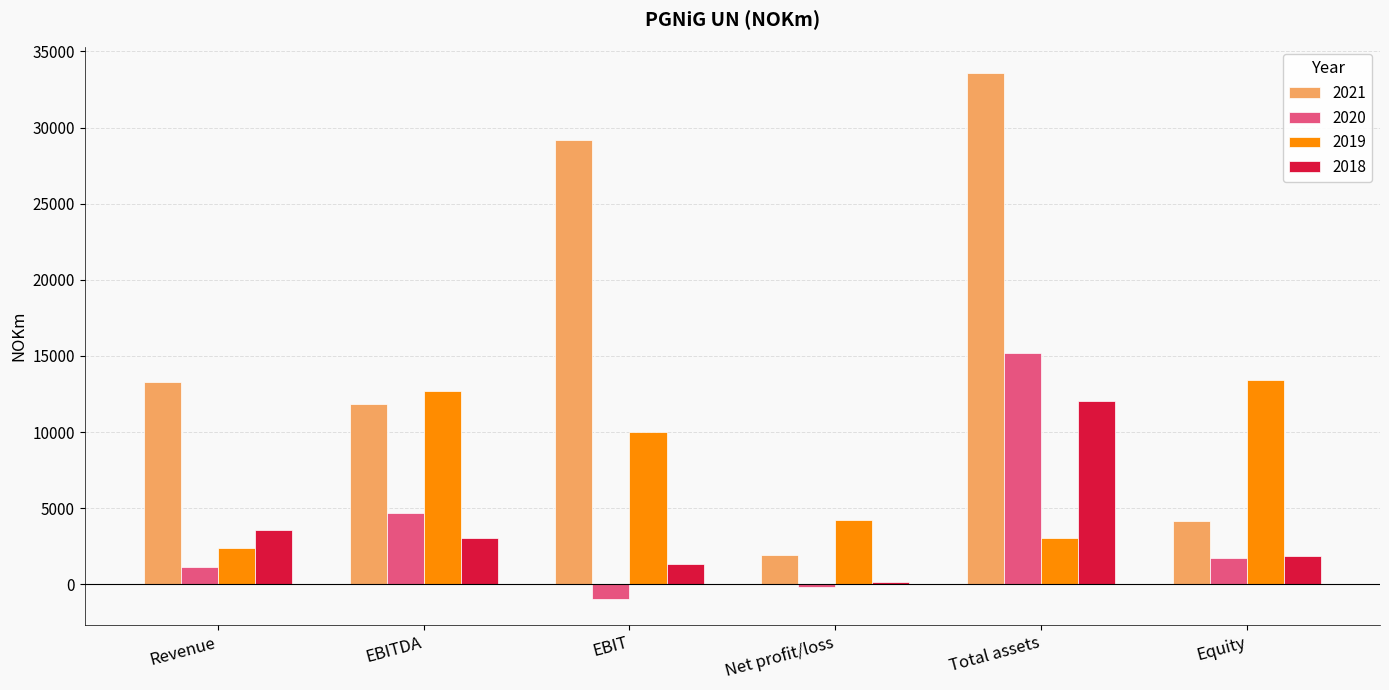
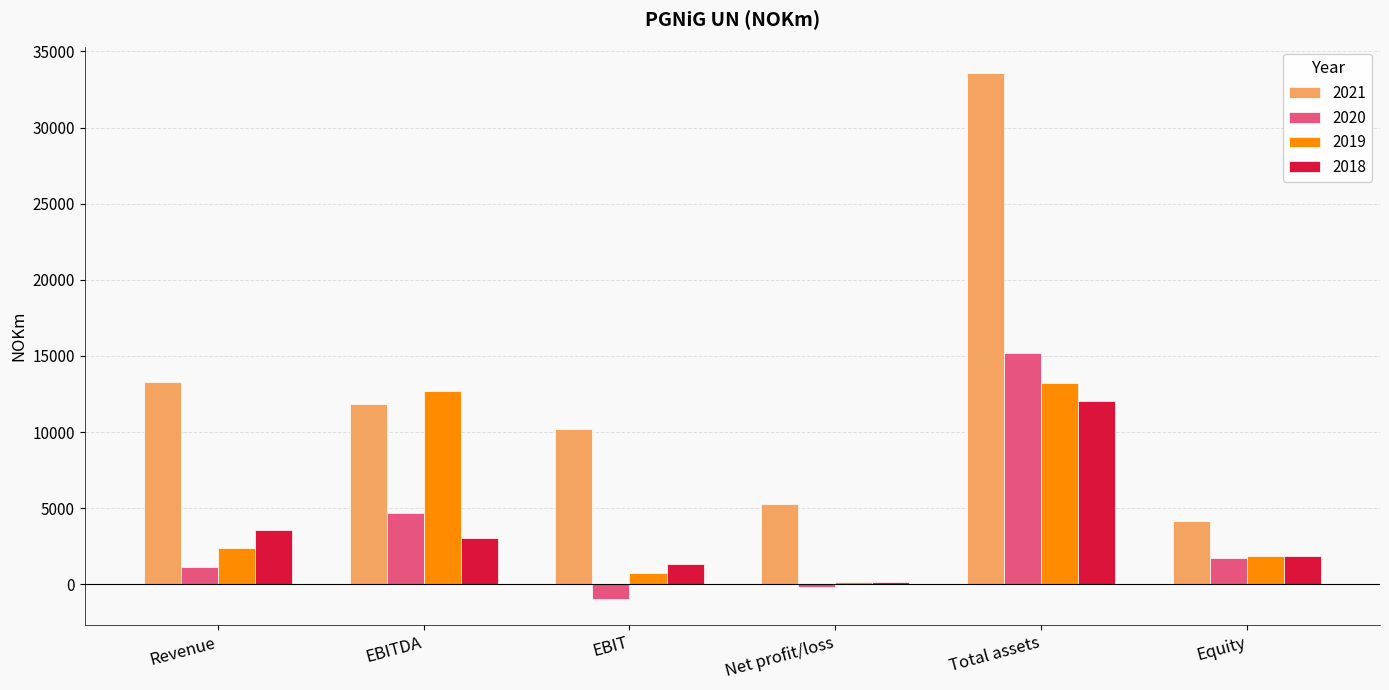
2021, EBIT: 29200 -> 10200
2019, EBIT: 10000 -> 700
2021, Net profit/loss: 1900 -> 5300
2019, Net profit/loss: 4200 -> 100
2019, Total assets: 3100 -> 13200
2019, Equity: 13400 -> 1900
